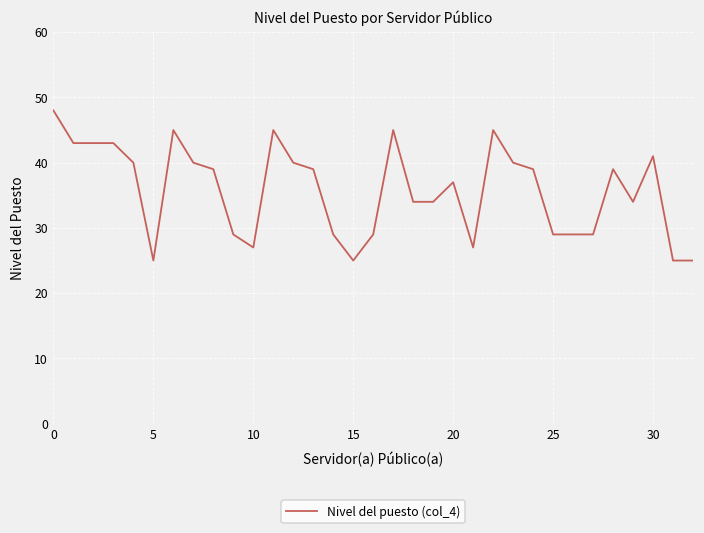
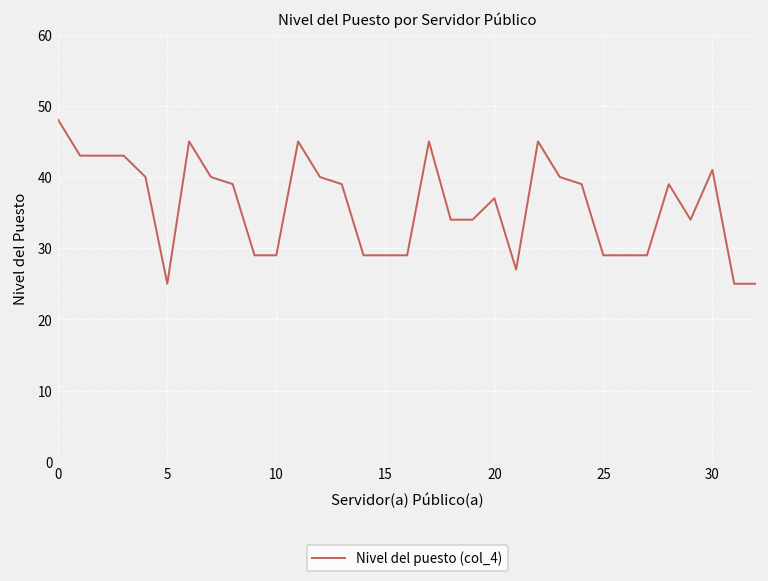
10: 27 -> 29
15: 25 -> 29
